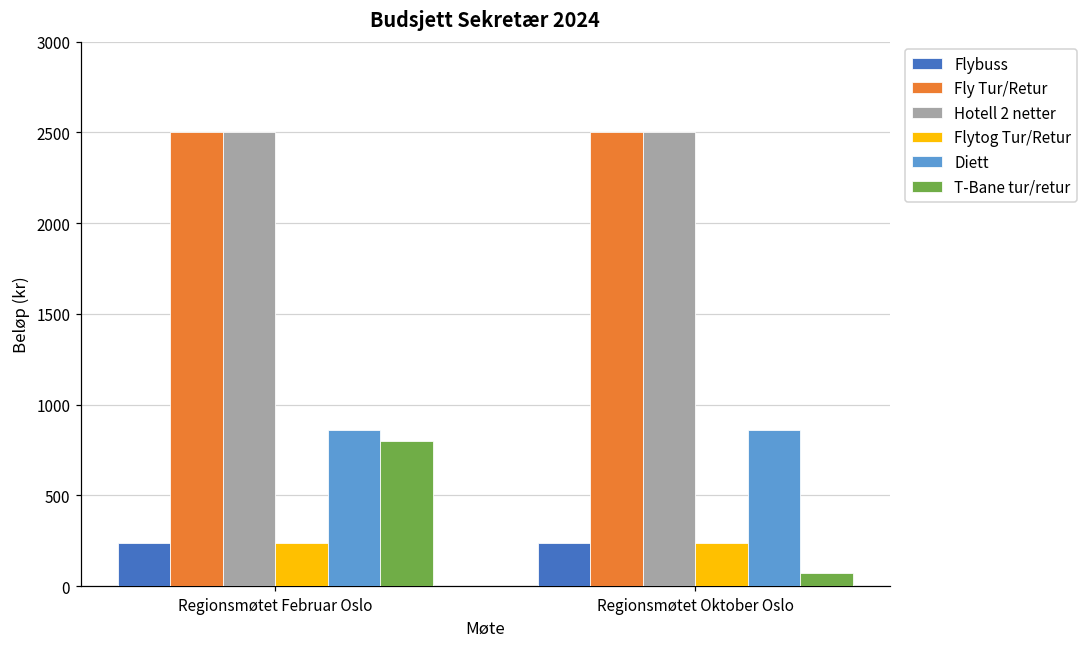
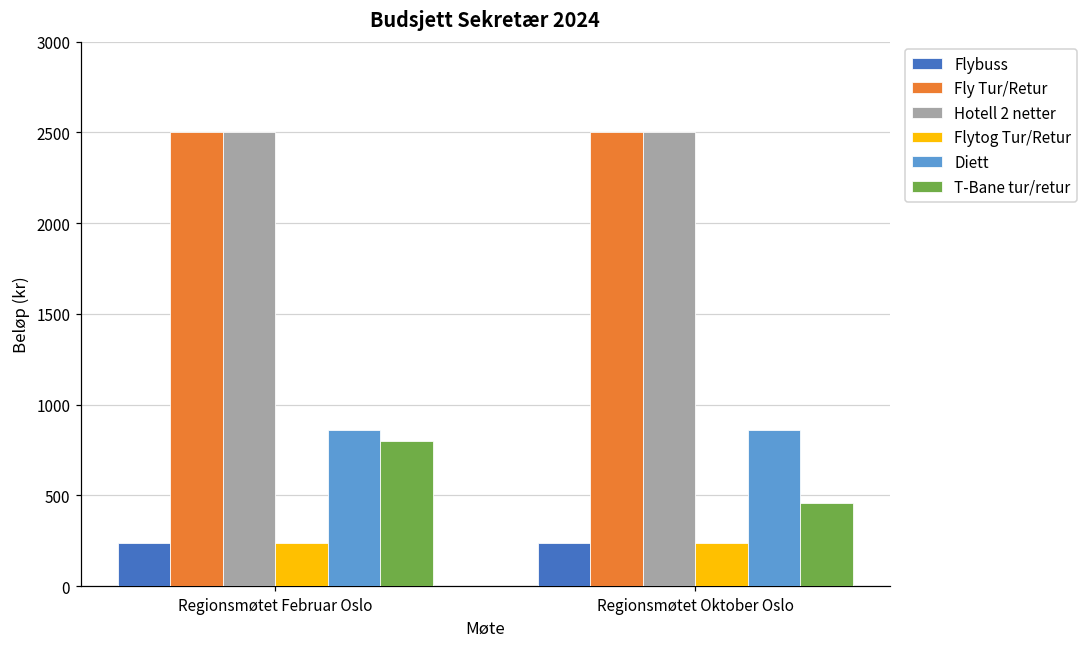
T-Bane tur/retur, Regionsmøtet Oktober Oslo: 70 -> 460
